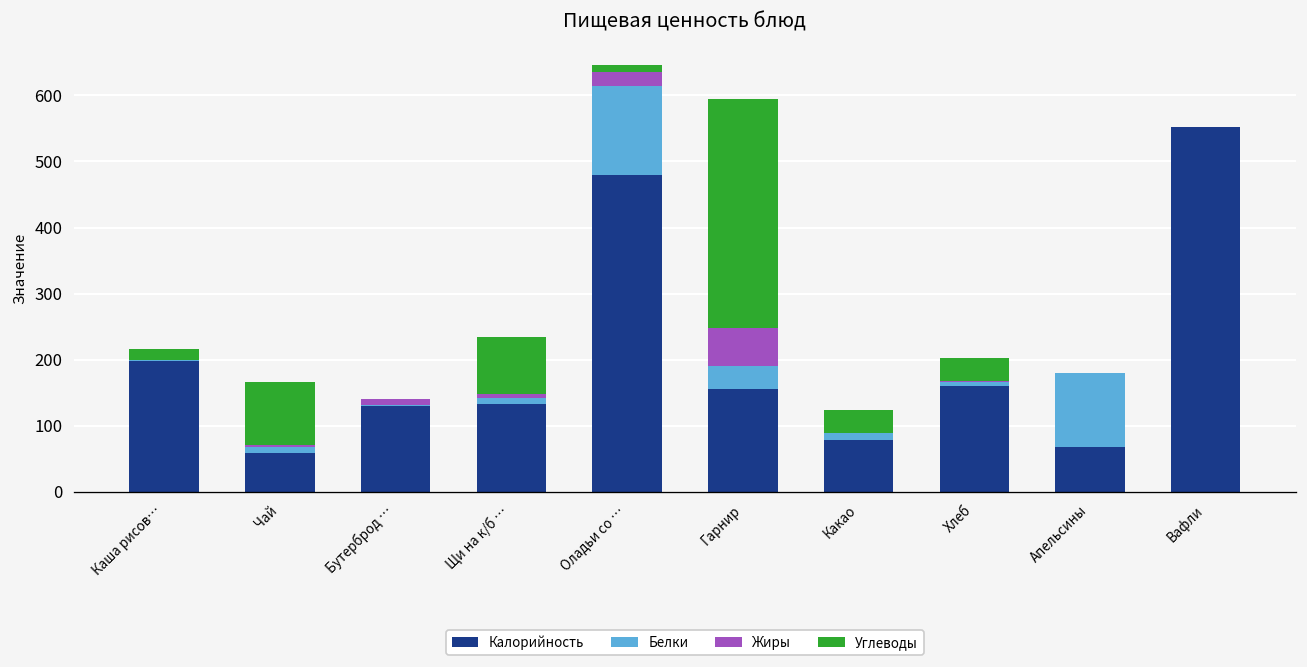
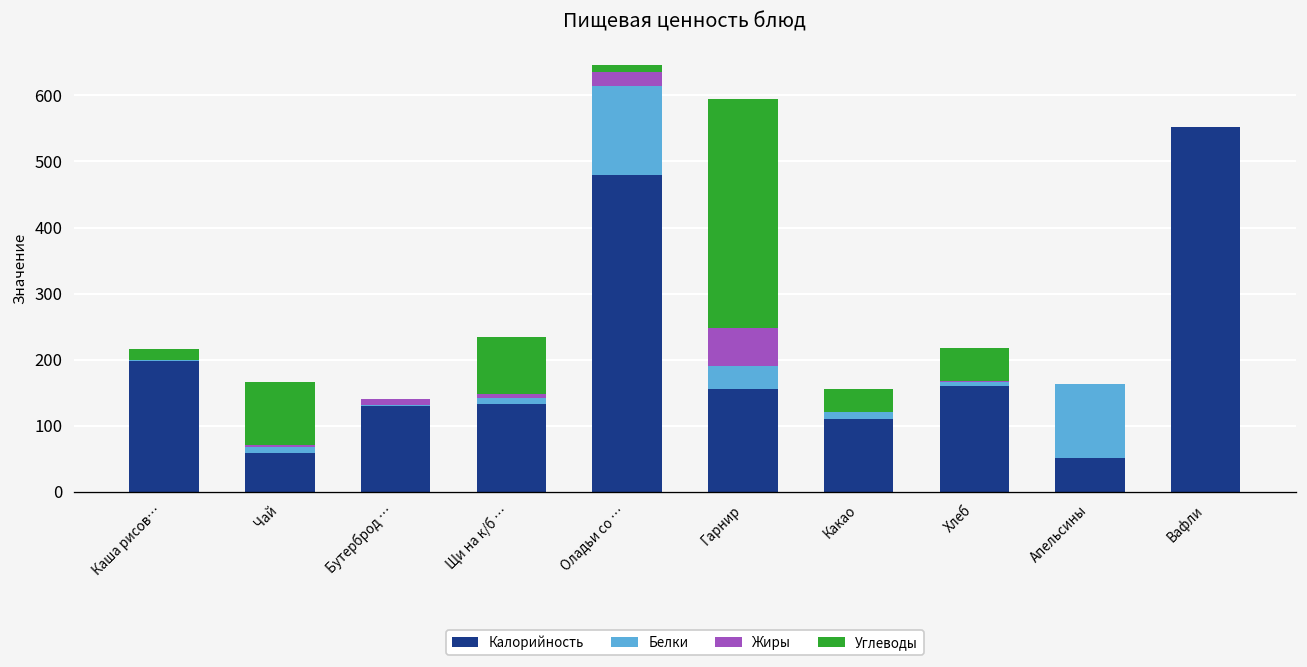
Калорийность, Какао: 80 -> 110
Углеводы, Хлеб: 40 -> 50
Калорийность, Апельсины: 70 -> 50
